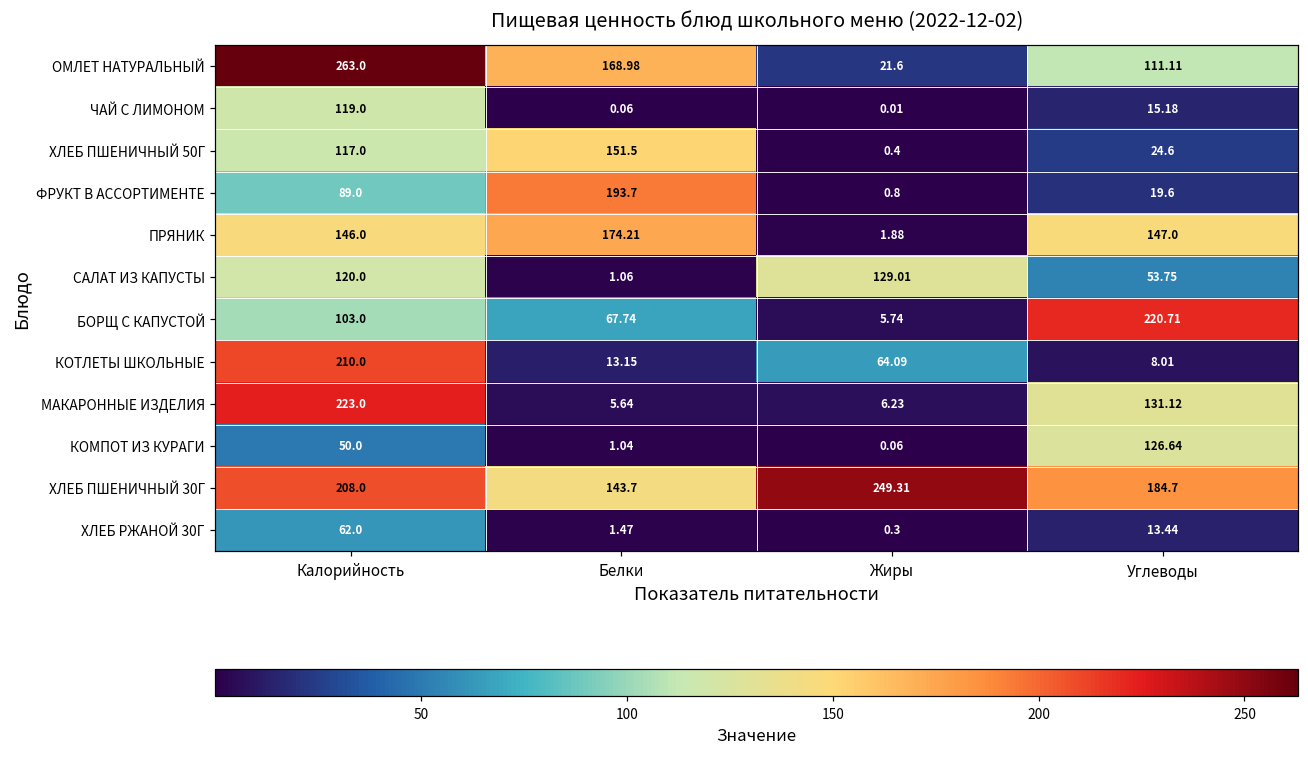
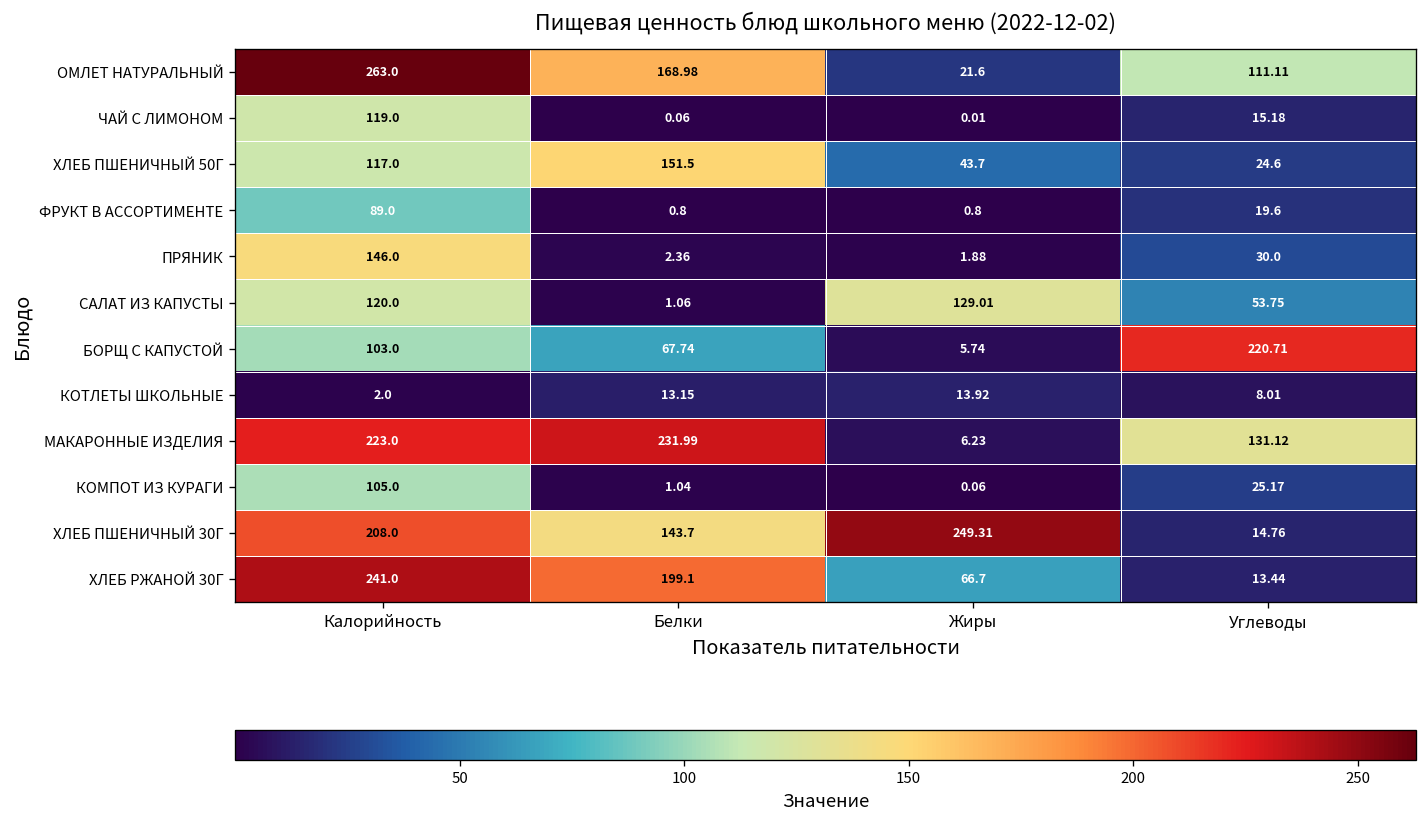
ХЛЕБ ПШЕНИЧНЫЙ 50Г, Жиры: 0.4 -> 43.7
ФРУКТ В АССОРТИМЕНТЕ, Белки: 193.7 -> 0.8
ПРЯНИК, Белки: 174.21 -> 2.36
ПРЯНИК, Углеводы: 147.0 -> 30.0
КОТЛЕТЫ ШКОЛЬНЫЕ, Калорийность: 210.0 -> 2.0
КОТЛЕТЫ ШКОЛЬНЫЕ, Жиры: 64.09 -> 13.92
МАКАРОННЫЕ ИЗДЕЛИЯ, Белки: 5.64 -> 231.99
КОМПОТ ИЗ КУРАГИ, Калорийность: 50.0 -> 105.0
КОМПОТ ИЗ КУРАГИ, Углеводы: 126.64 -> 25.17
ХЛЕБ ПШЕНИЧНЫЙ 30Г, Углеводы: 184.7 -> 14.76
ХЛЕБ РЖАНОЙ 30Г, Калорийность: 62.0 -> 241.0
ХЛЕБ РЖАНОЙ 30Г, Белки: 1.47 -> 199.1
ХЛЕБ РЖАНОЙ 30Г, Жиры: 0.3 -> 66.7
